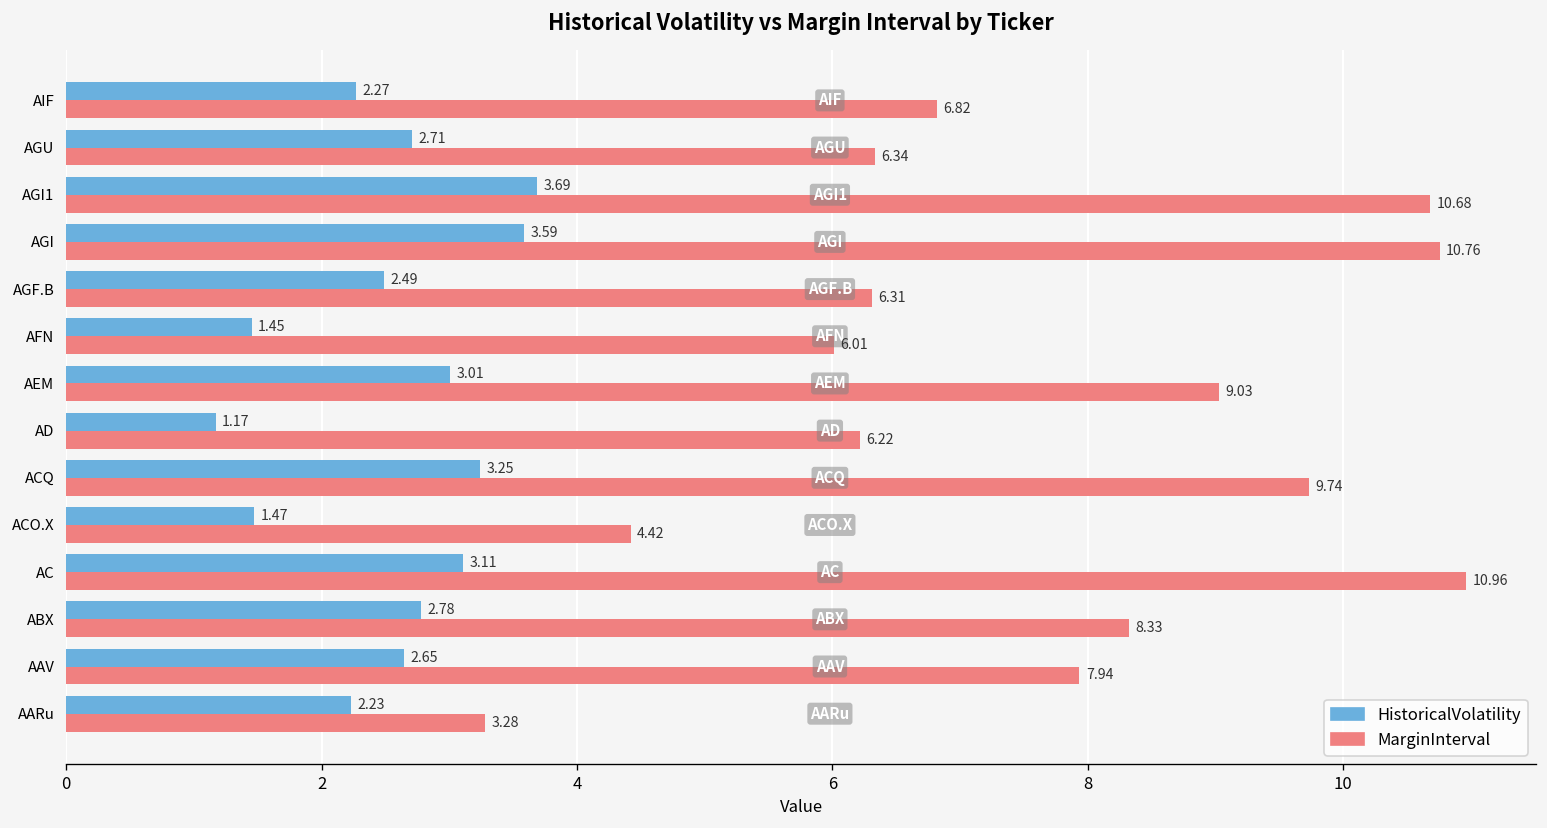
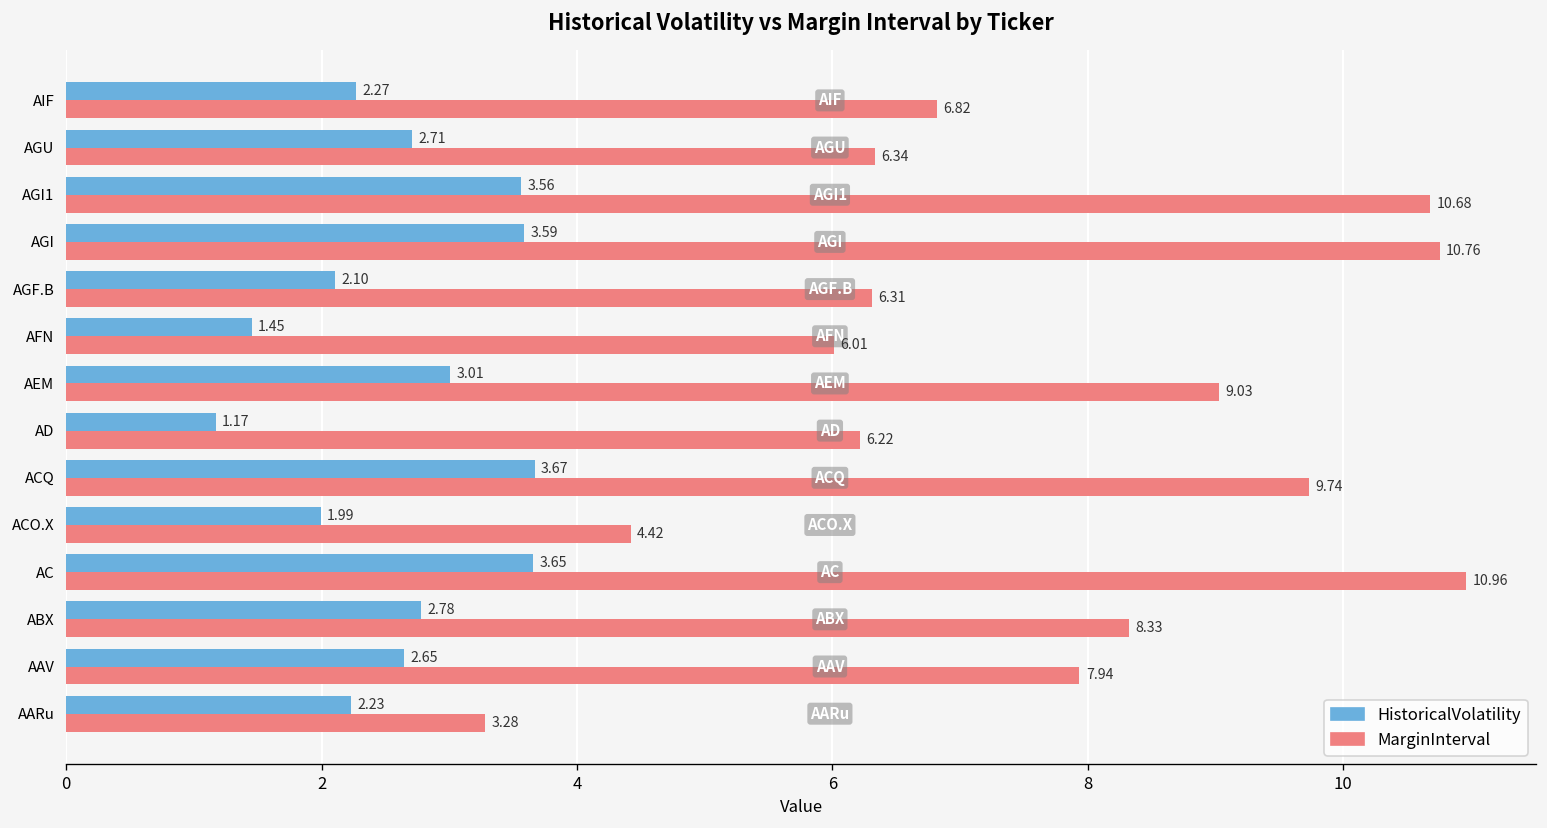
HistoricalVolatility, AGI1: 3.69 -> 3.56
HistoricalVolatility, AGF.B: 2.49 -> 2.10
HistoricalVolatility, ACQ: 3.25 -> 3.67
HistoricalVolatility, ACO.X: 1.47 -> 1.99
HistoricalVolatility, AC: 3.11 -> 3.65
